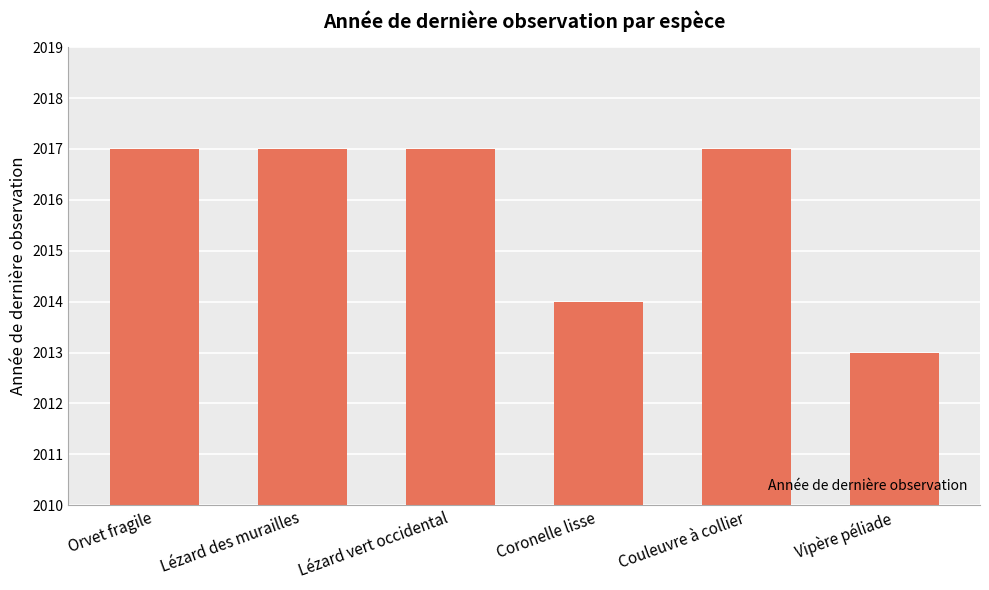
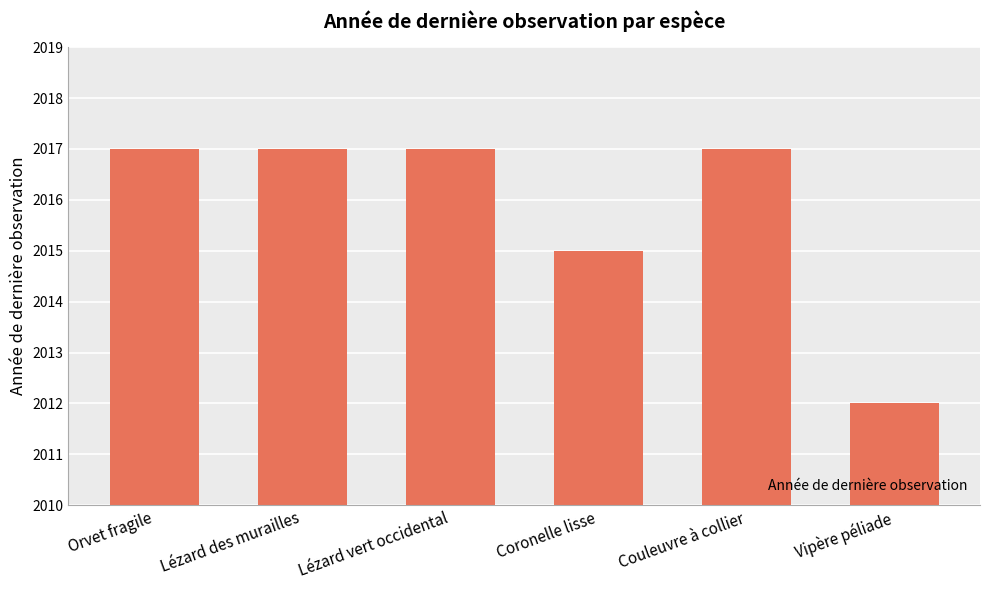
Coronelle lisse: 2014 -> 2015
Vipère péliade: 2013 -> 2012
